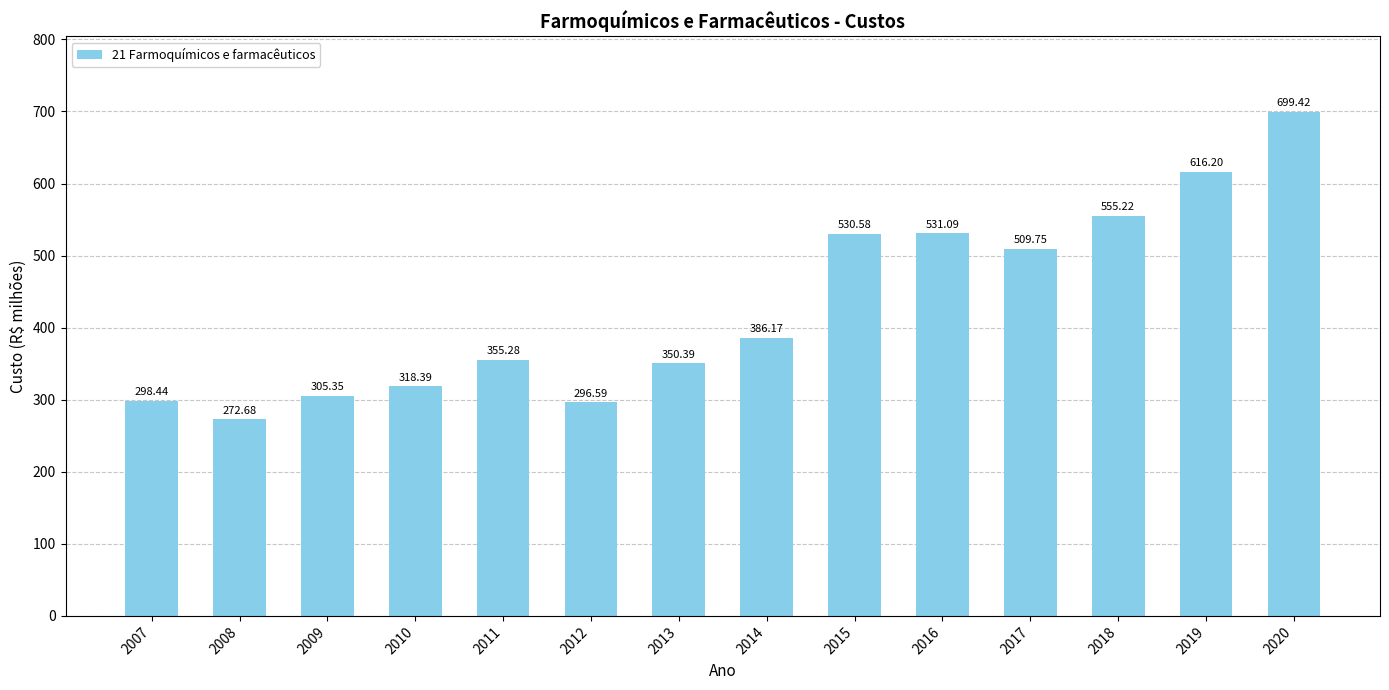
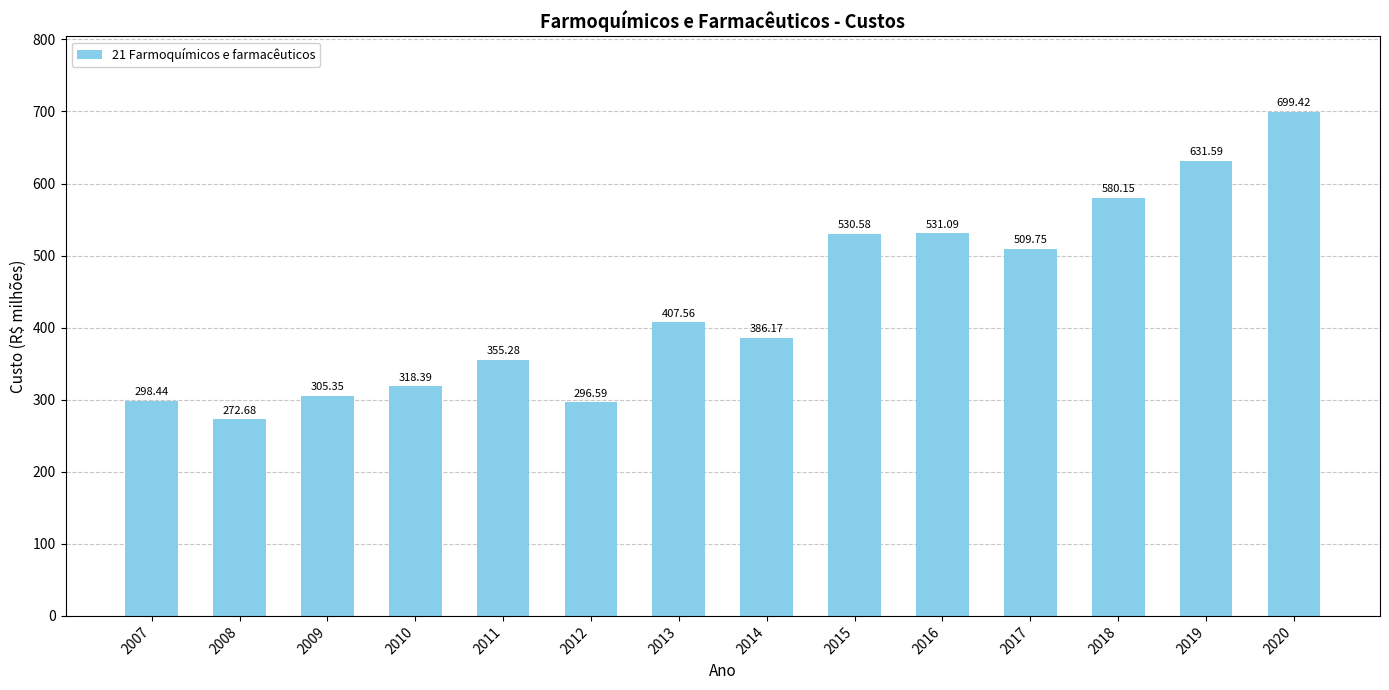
2013: 350.39 -> 407.56
2018: 555.22 -> 580.15
2019: 616.20 -> 631.59
